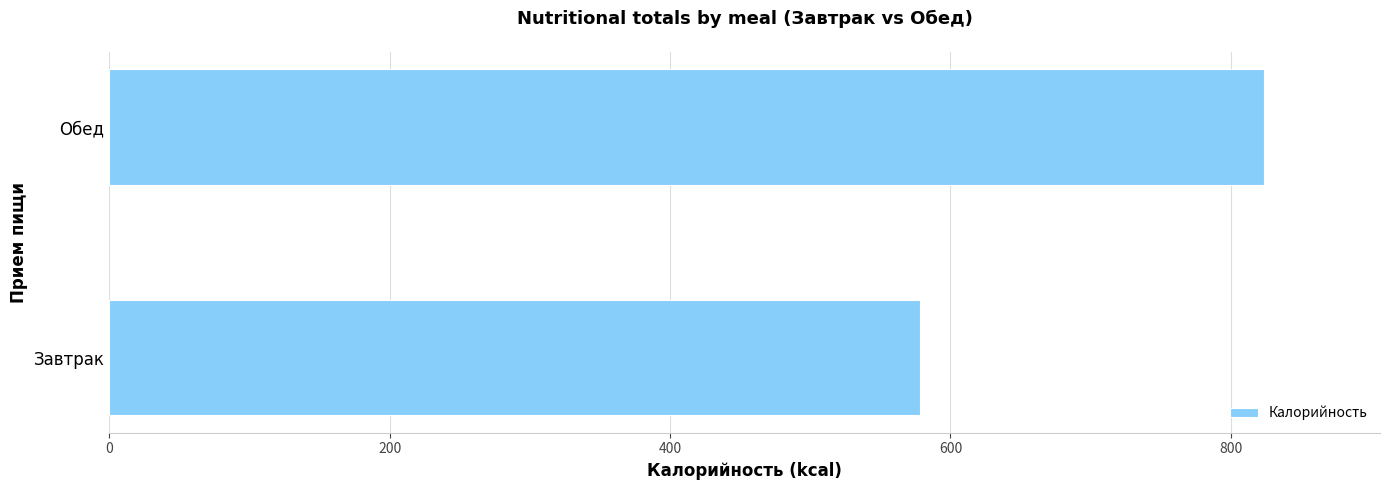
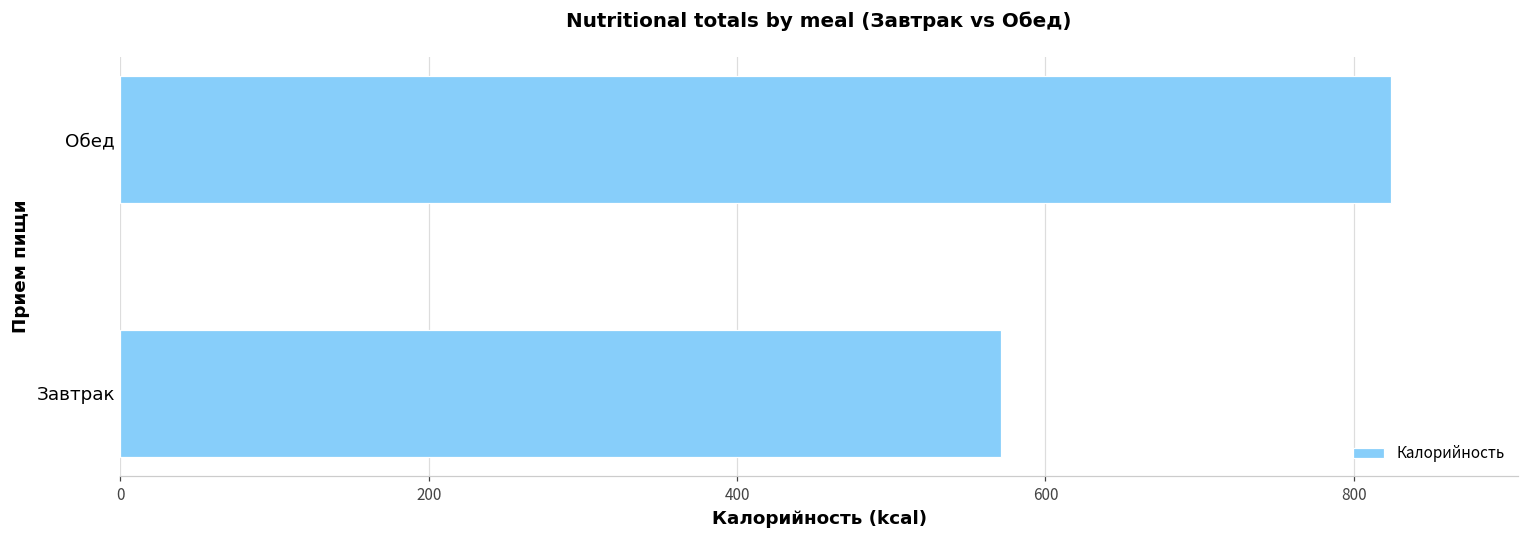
Завтрак: 578 -> 571
